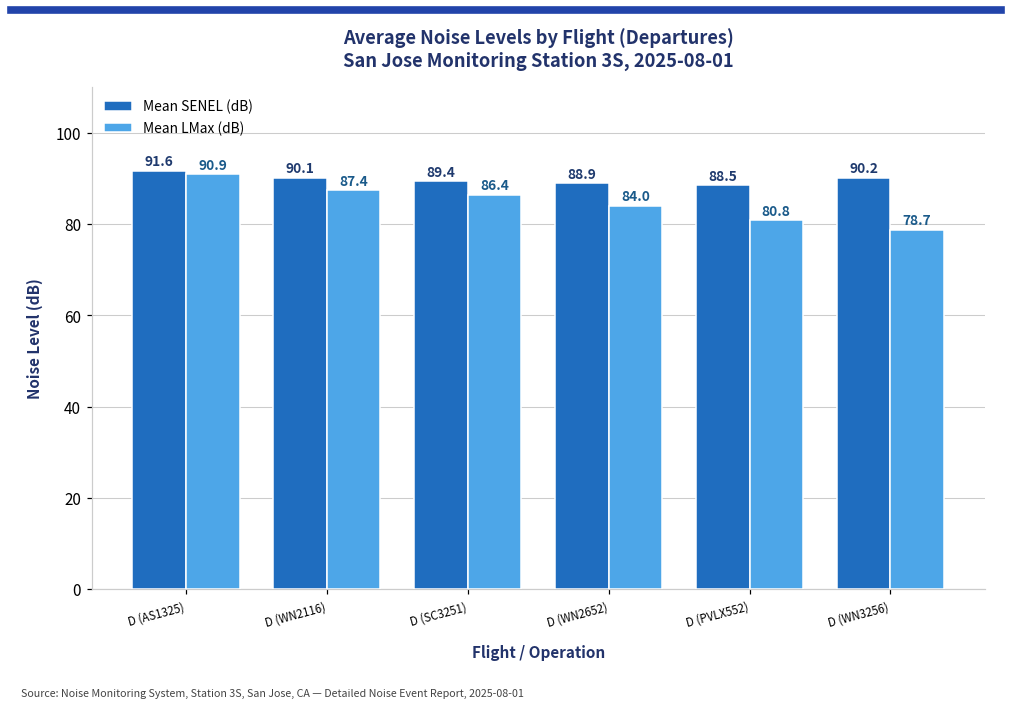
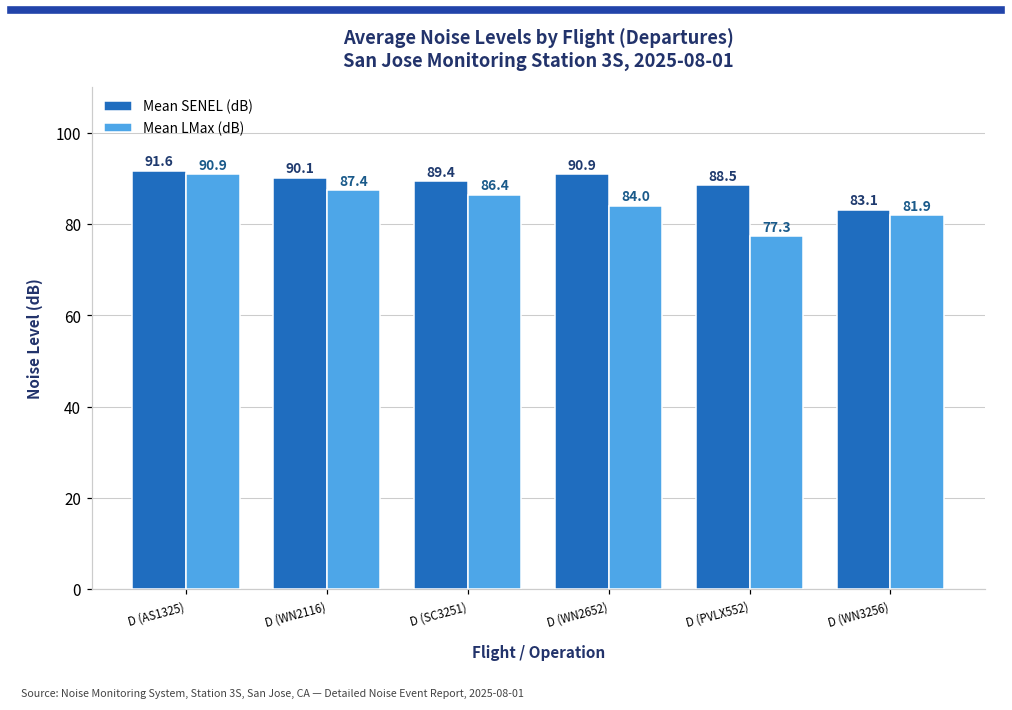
Mean SENEL (dB), D (WN2652): 88.9 -> 90.9
Mean LMax (dB), D (PVLX552): 80.8 -> 77.3
Mean SENEL (dB), D (WN3256): 90.2 -> 83.1
Mean LMax (dB), D (WN3256): 78.7 -> 81.9
